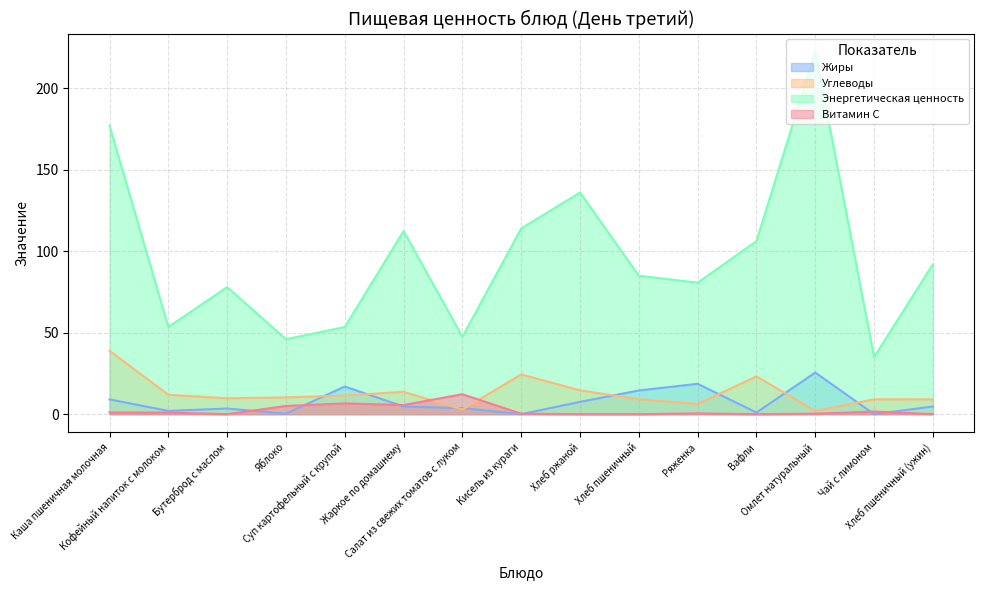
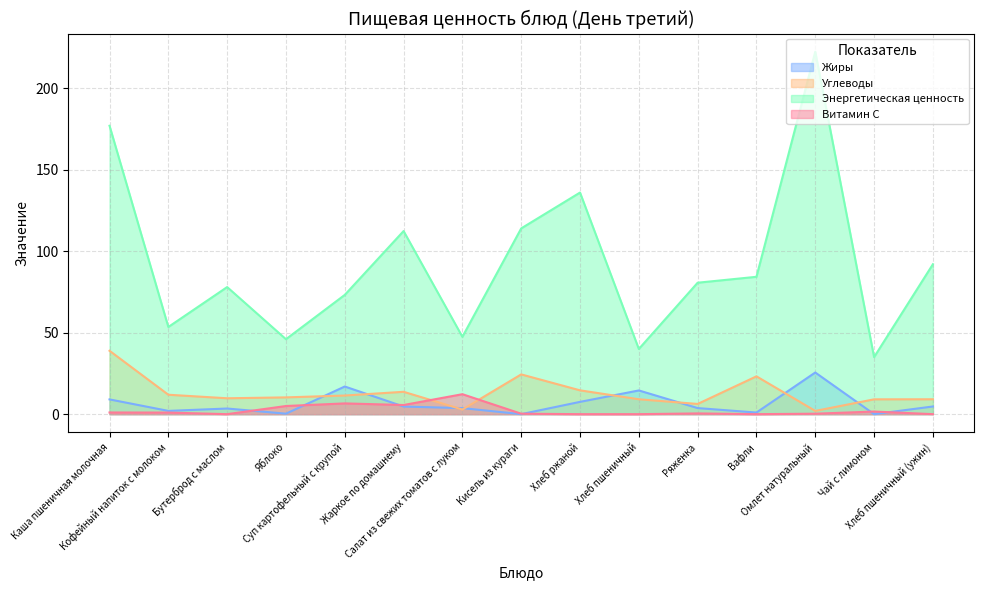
Энергетическая ценность, Суп картофельный с крупой: 54 -> 73
Энергетическая ценность, Хлеб пшеничный: 85 -> 40
Жиры, Ряженка: 19 -> 4
Энергетическая ценность, Вафли: 106 -> 84
